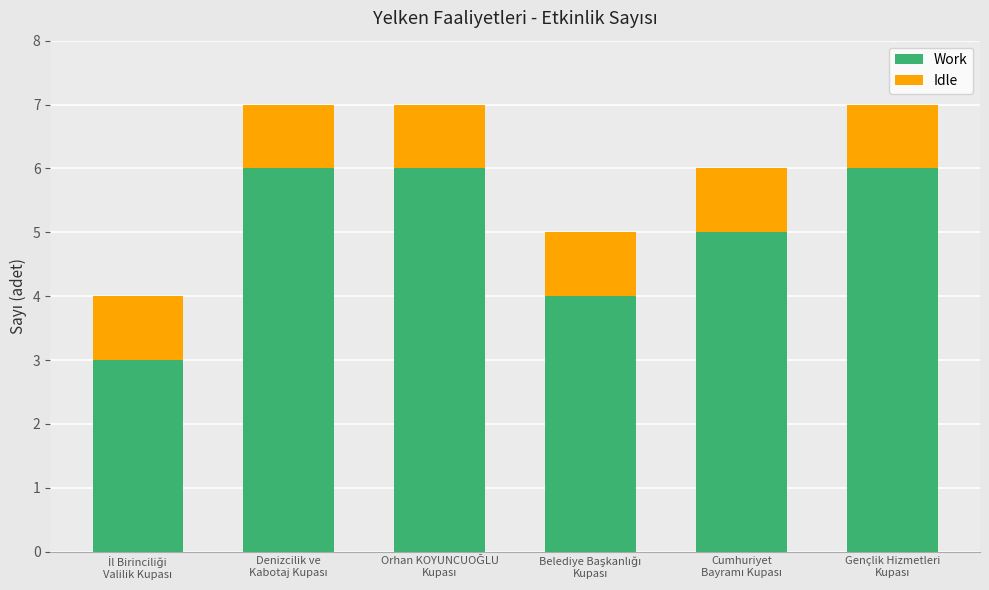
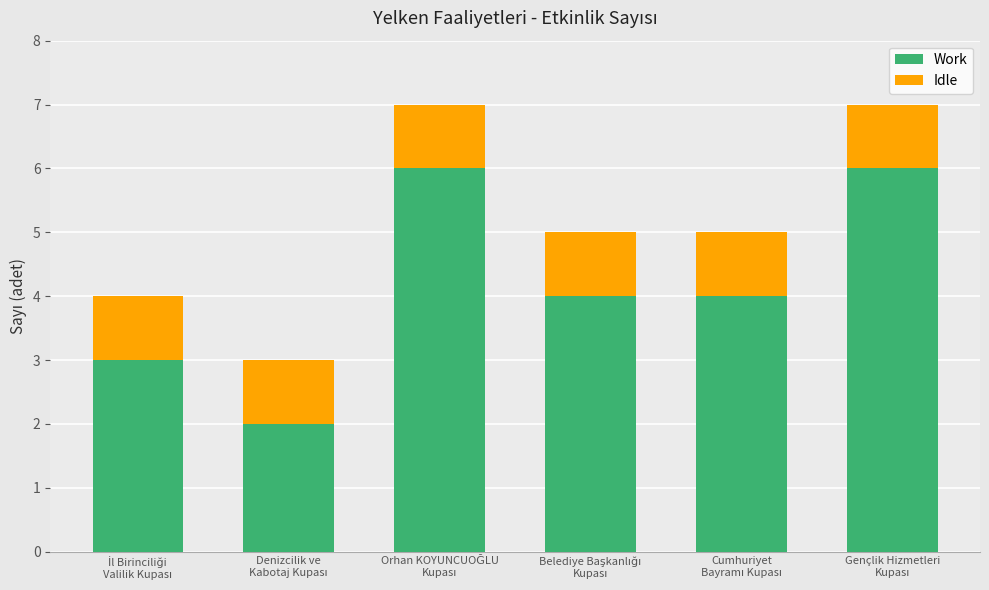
Work, Denizcilik ve Kabotaj Kupası: 6 -> 2
Work, Cumhuriyet Bayramı Kupası: 5 -> 4
